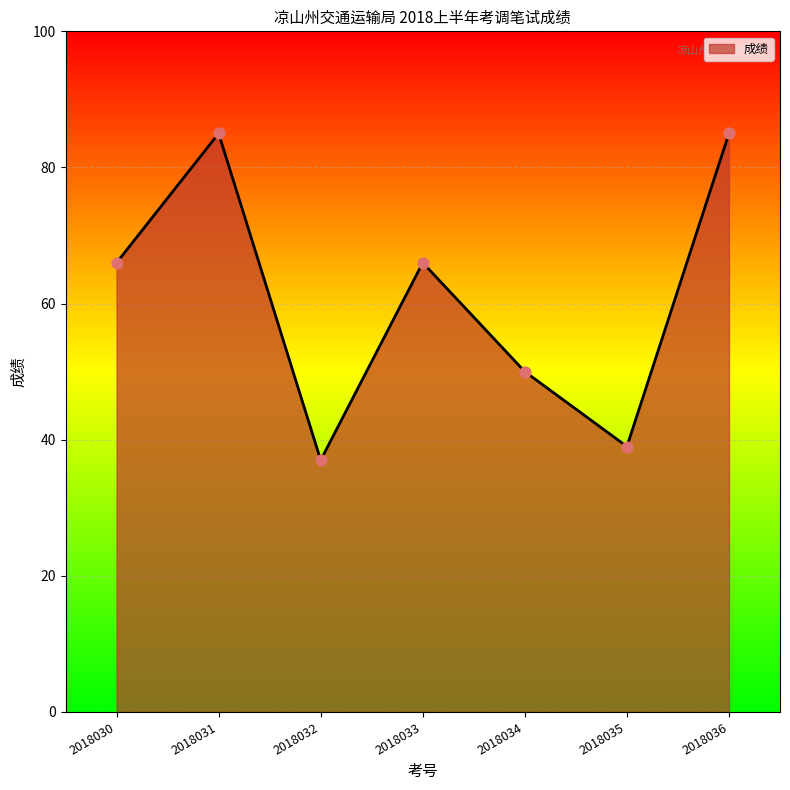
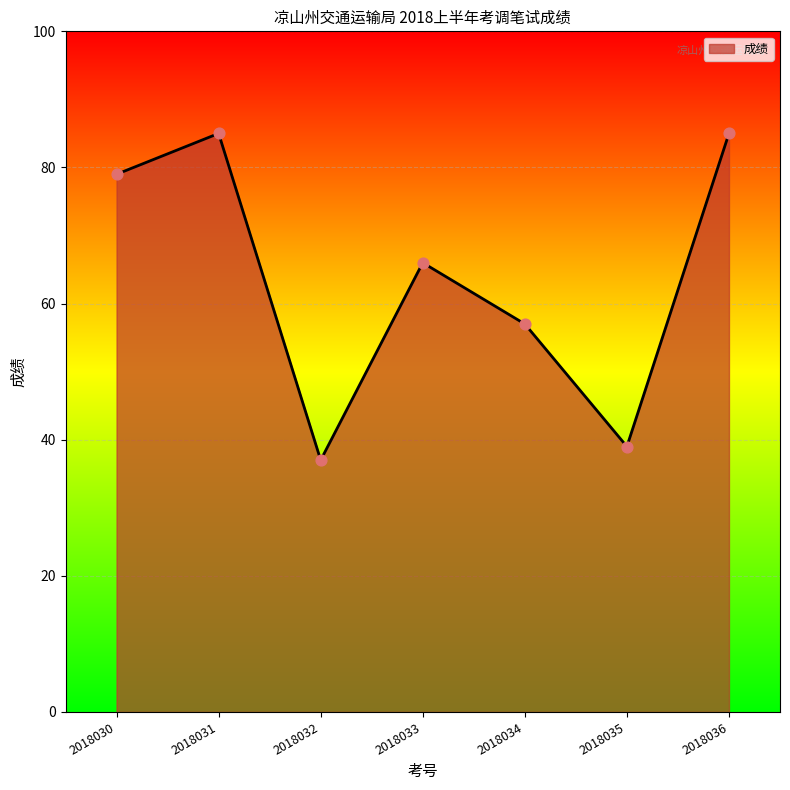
2018030: 66 -> 79
2018034: 50 -> 57
